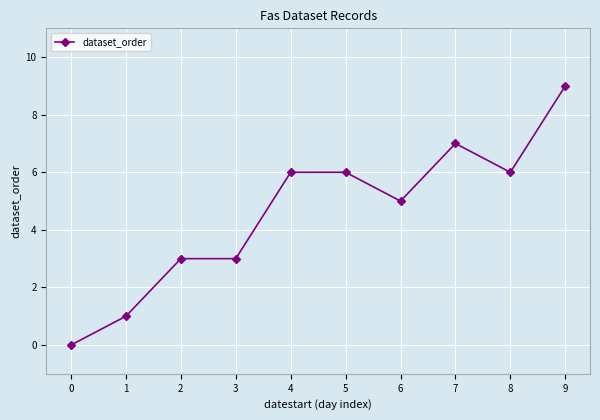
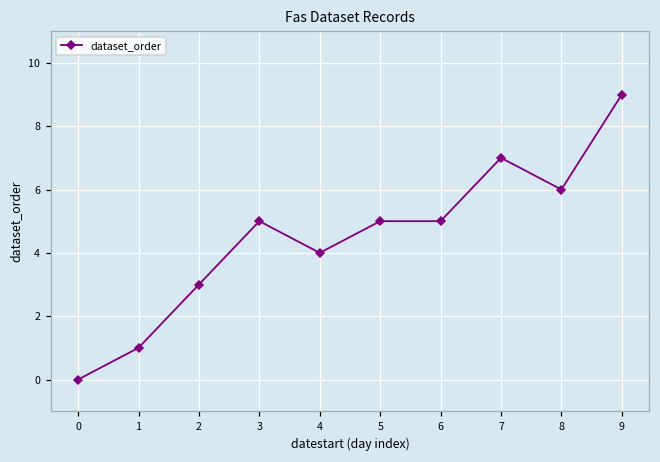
3: 3 -> 5
4: 6 -> 4
5: 6 -> 5
